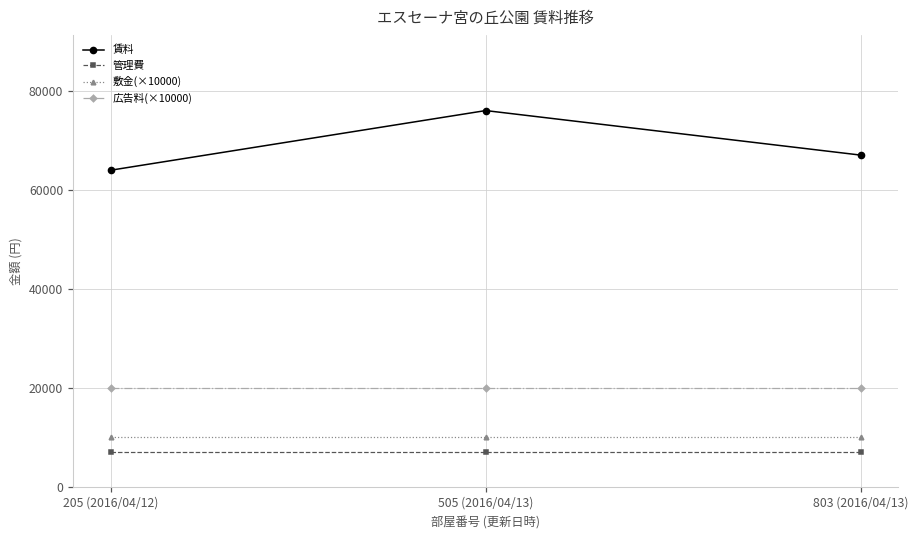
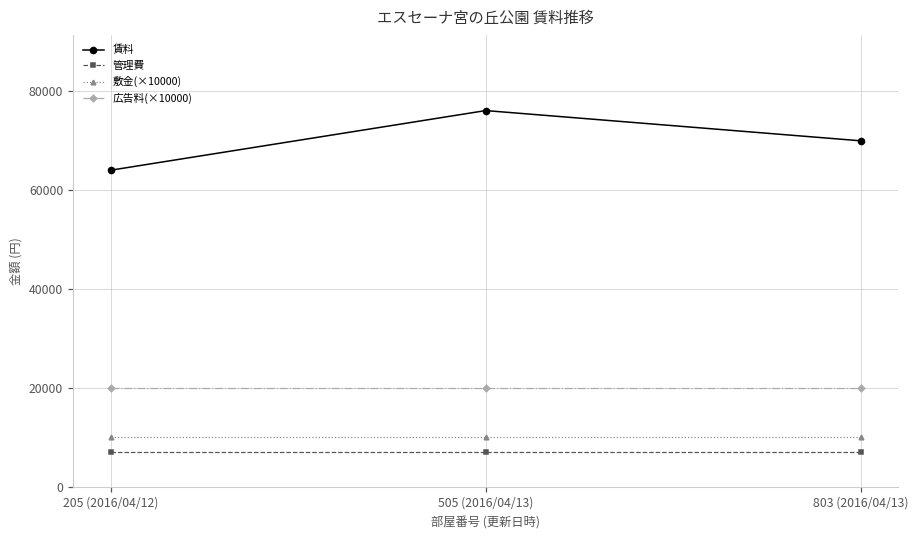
賃料, 803 (2016/04/13): 67000 -> 70000
